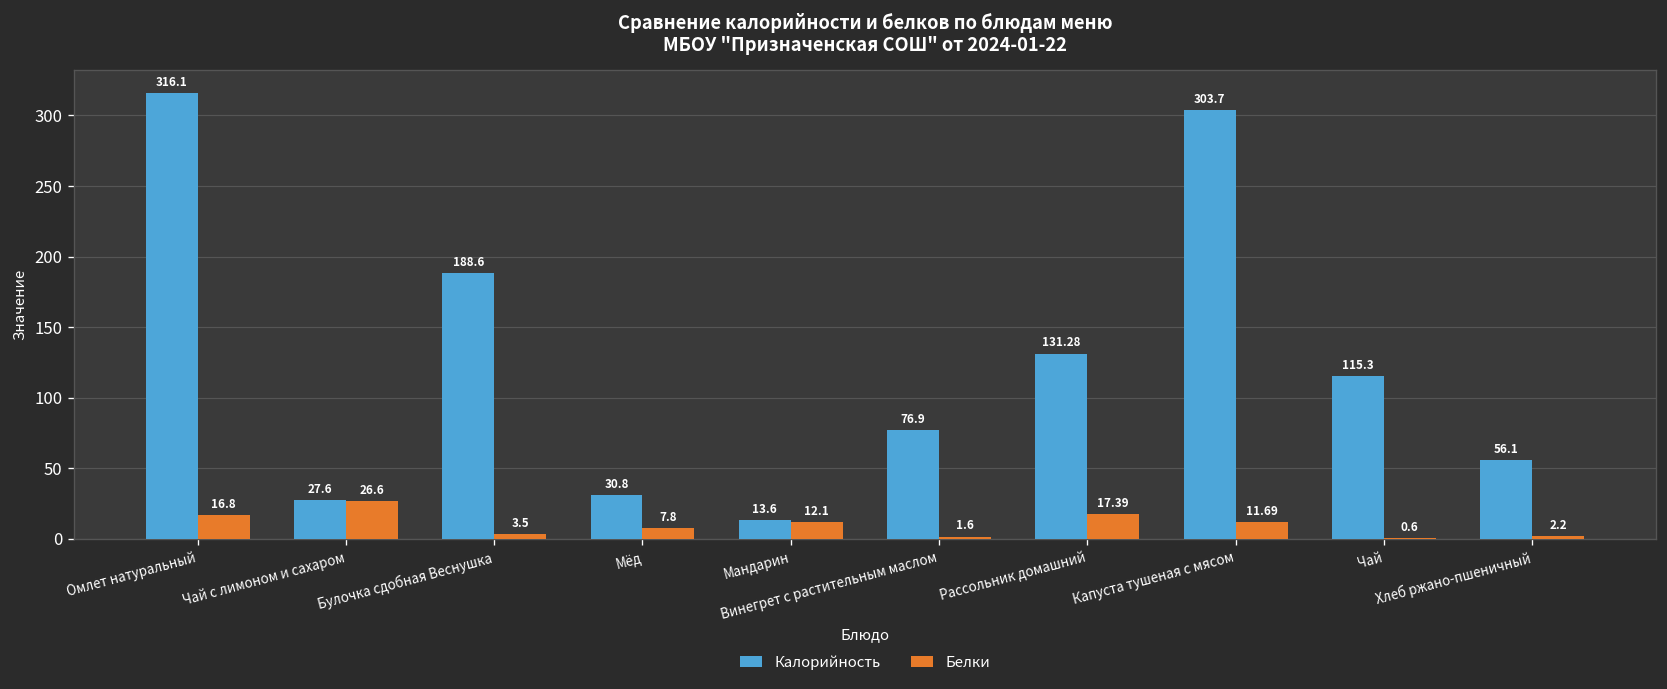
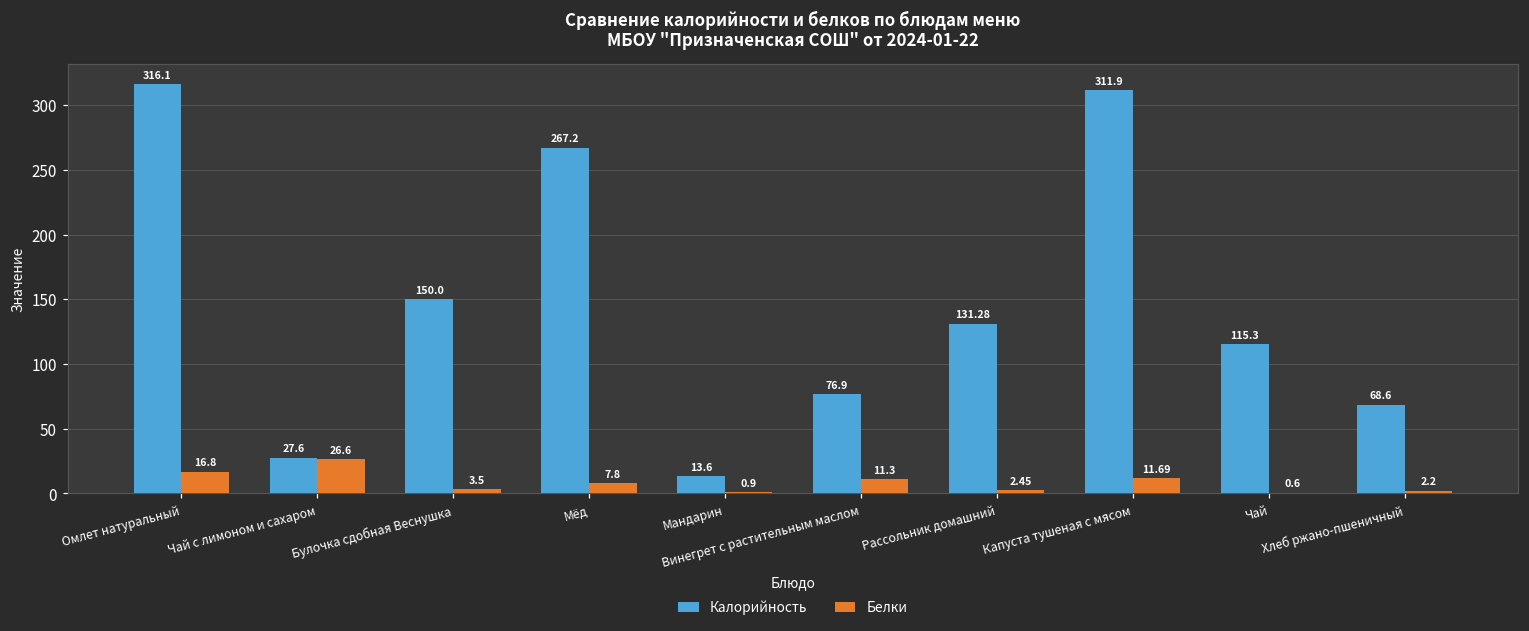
Калорийность, Булочка сдобная Веснушка: 188.6 -> 150.0
Калорийность, Мёд: 30.8 -> 267.2
Белки, Мандарин: 12.1 -> 0.9
Белки, Винегрет с растительным маслом: 1.6 -> 11.3
Белки, Рассольник домашний: 17.39 -> 2.45
Калорийность, Капуста тушеная с мясом: 303.7 -> 311.9
Калорийность, Хлеб ржано-пшеничный: 56.1 -> 68.6
